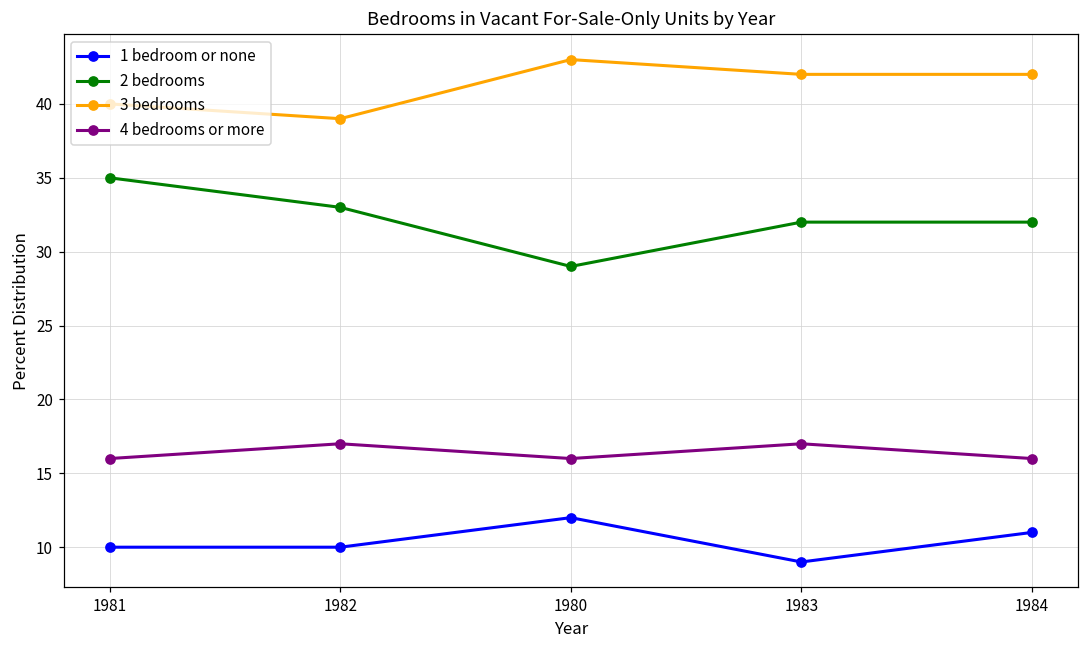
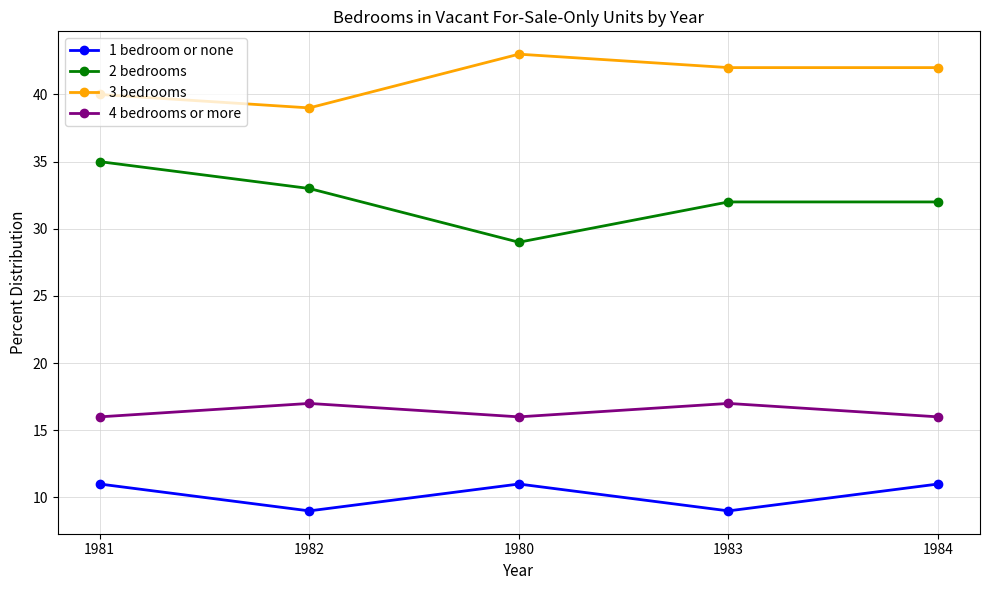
1 bedroom or none, 1981: 10 -> 11
1 bedroom or none, 1982: 10 -> 9
1 bedroom or none, 1980: 12 -> 11
